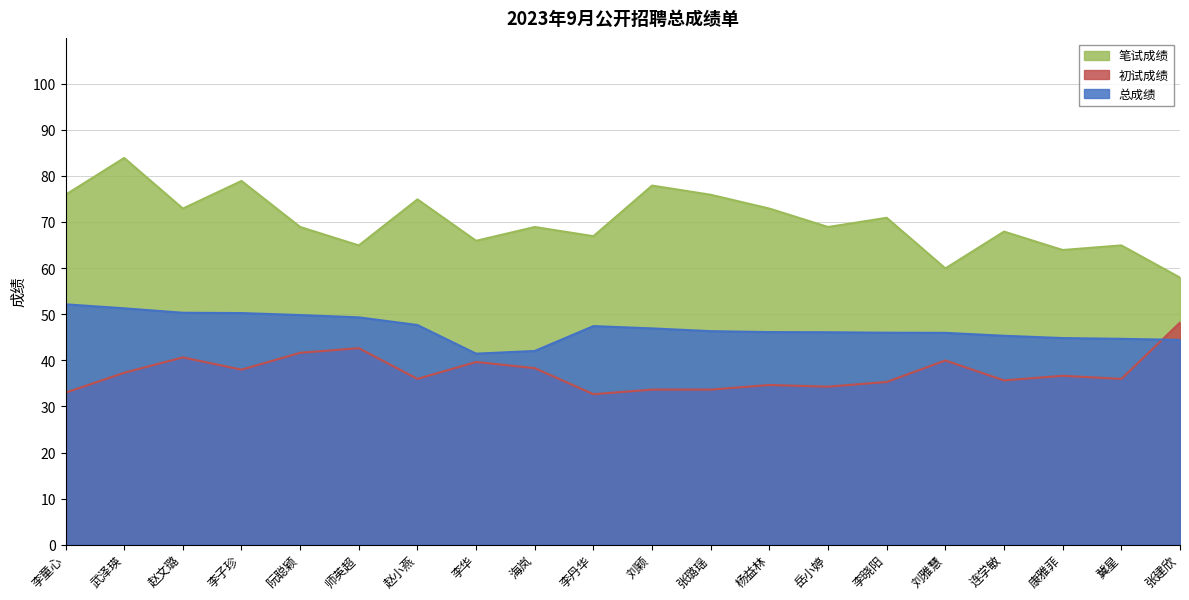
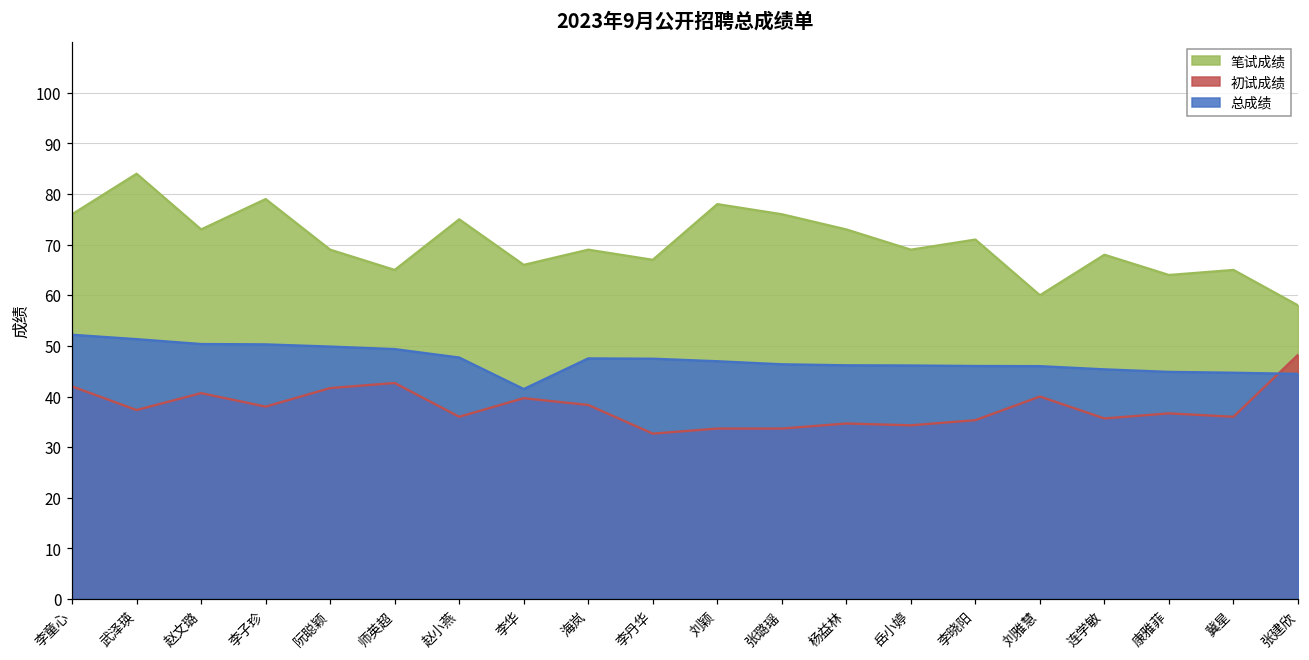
初试成绩, 李童心: 33 -> 42
总成绩, 海岚: 42 -> 48
